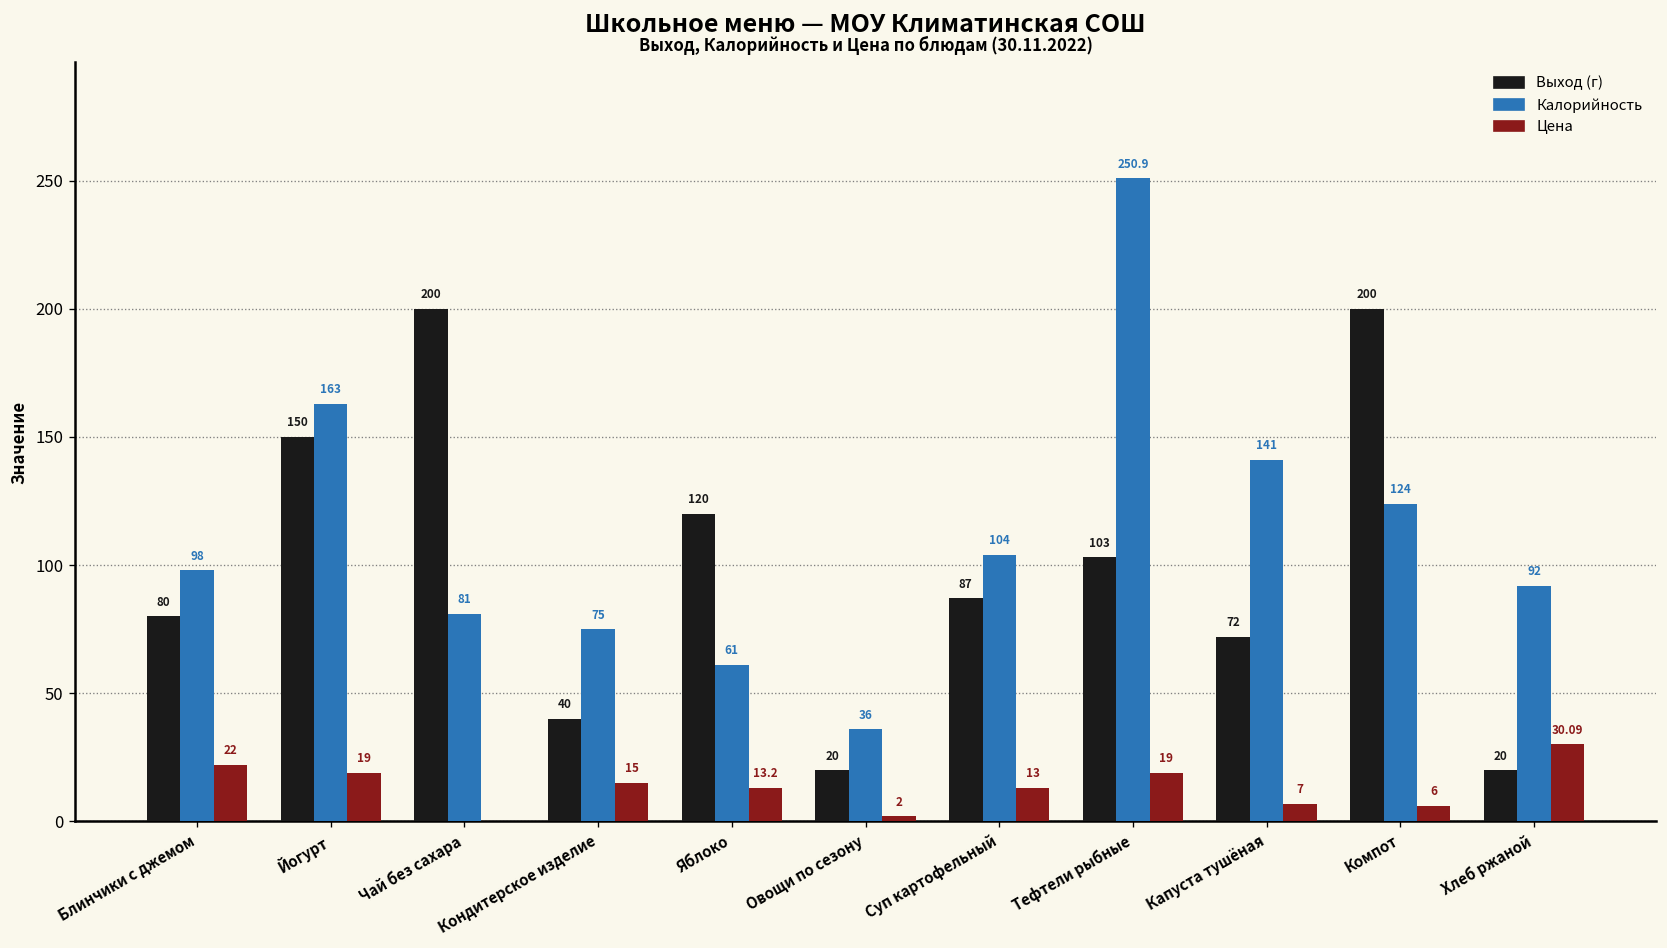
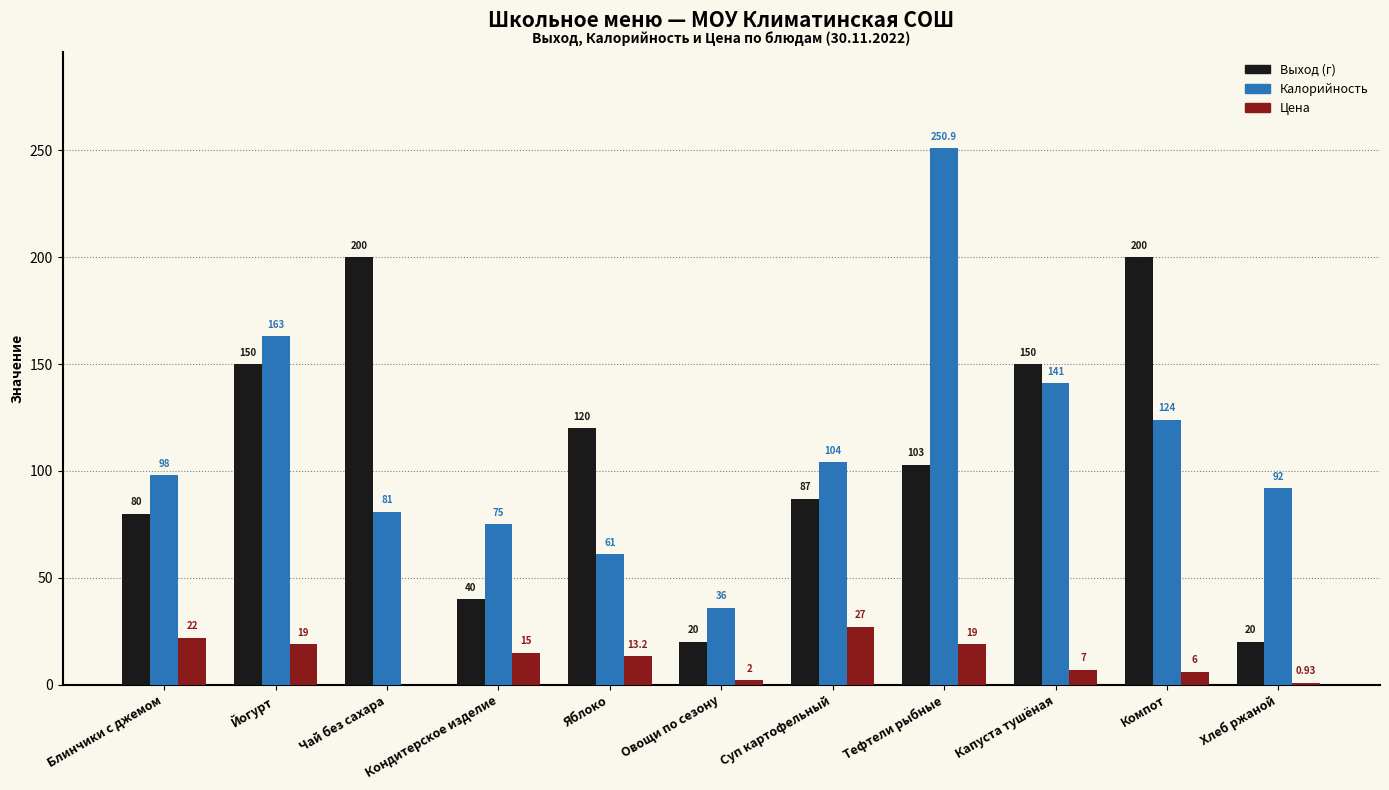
Цена, Суп картофельный: 13 -> 27
Выход (г), Капуста тушёная: 72 -> 150
Цена, Хлеб ржаной: 30.09 -> 0.93
